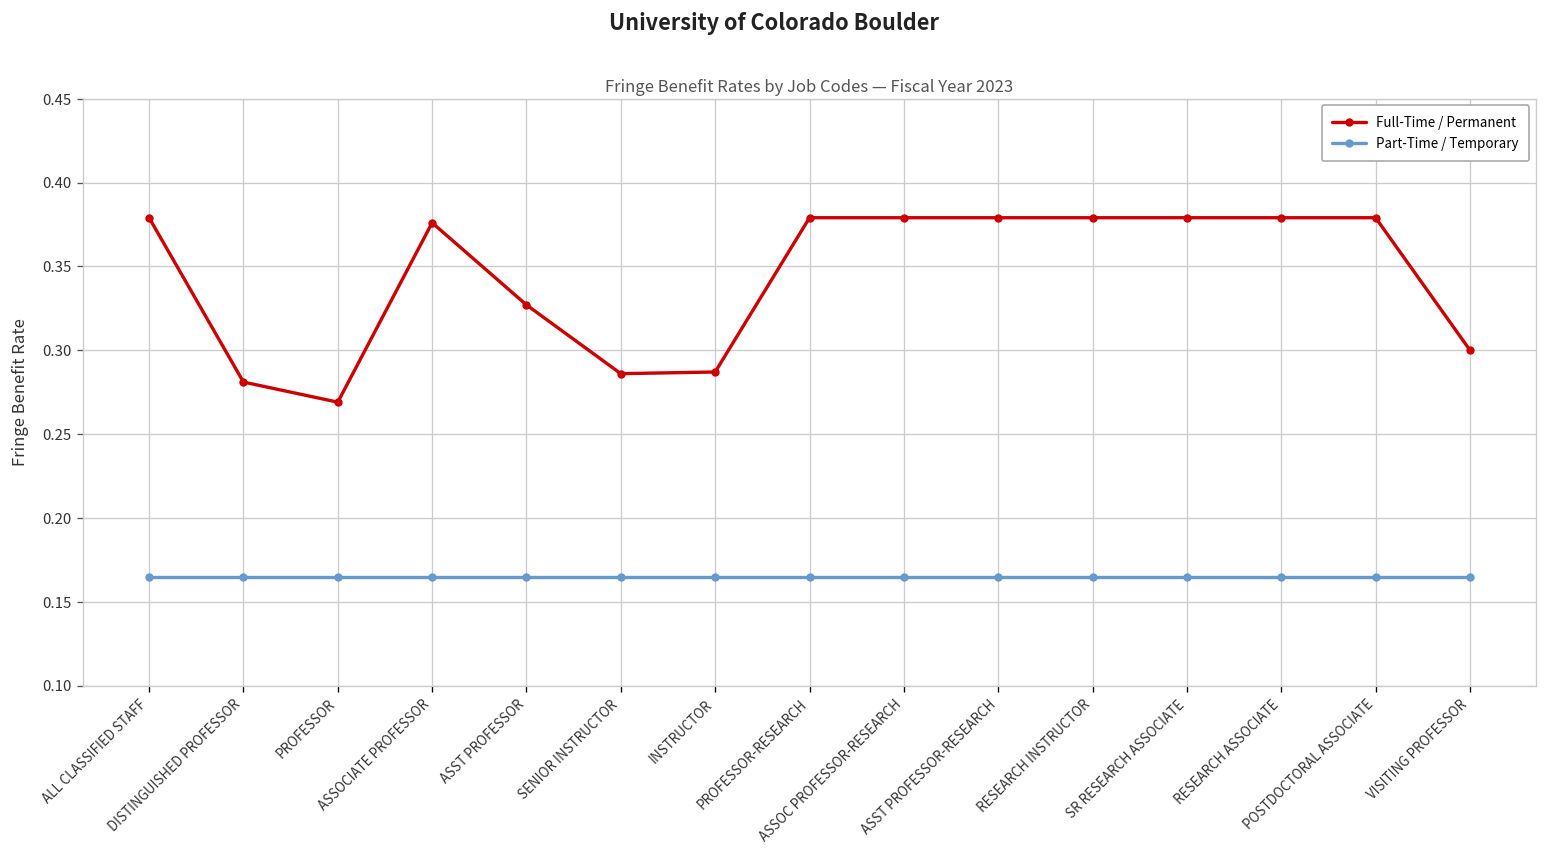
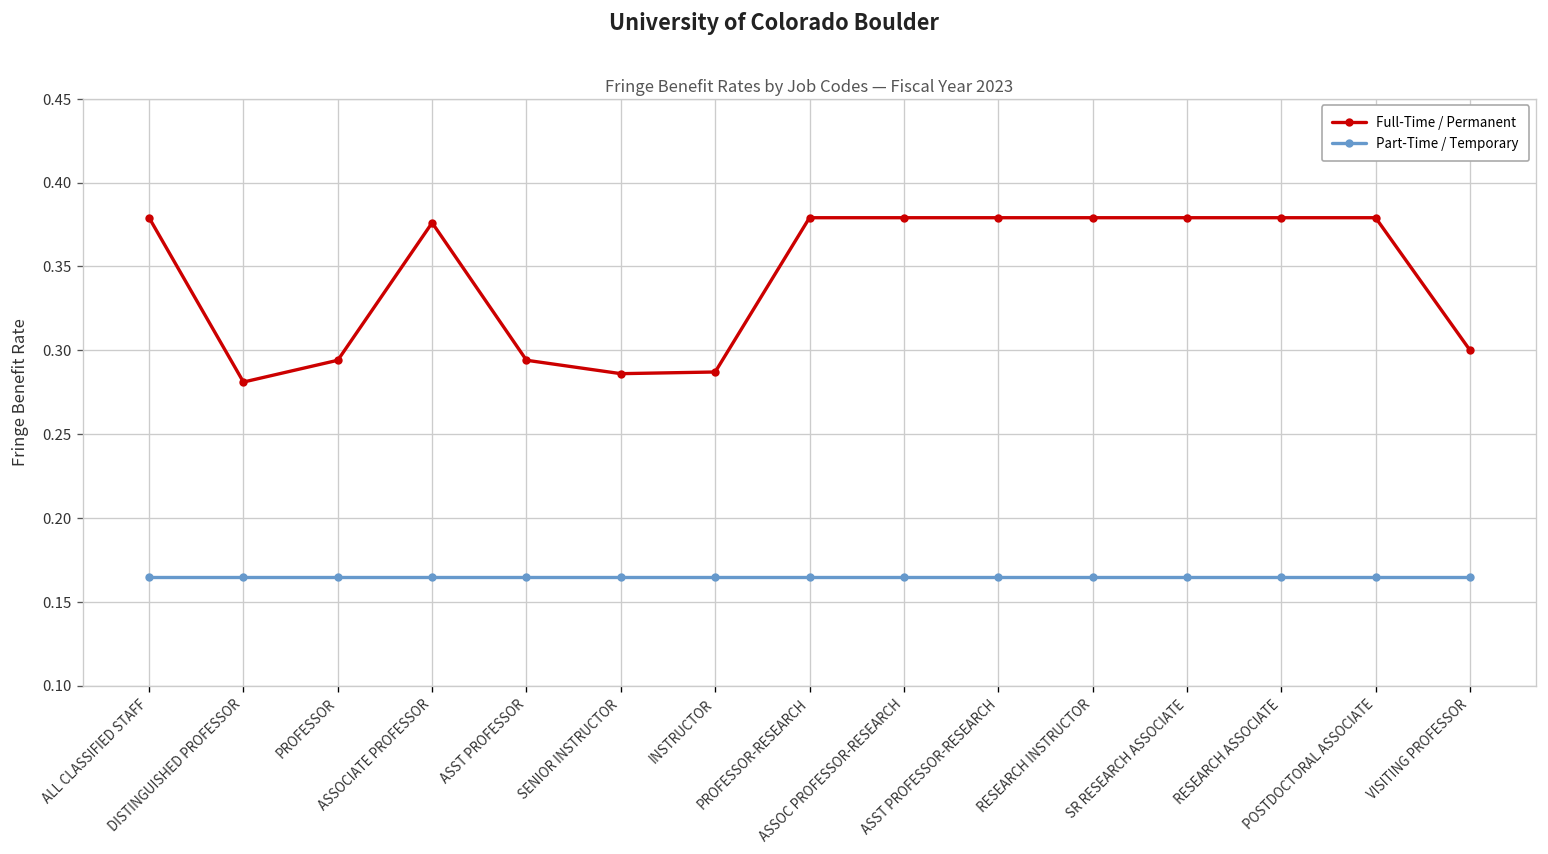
Full-Time / Permanent, PROFESSOR: 0.269 -> 0.294
Full-Time / Permanent, ASST PROFESSOR: 0.327 -> 0.294
